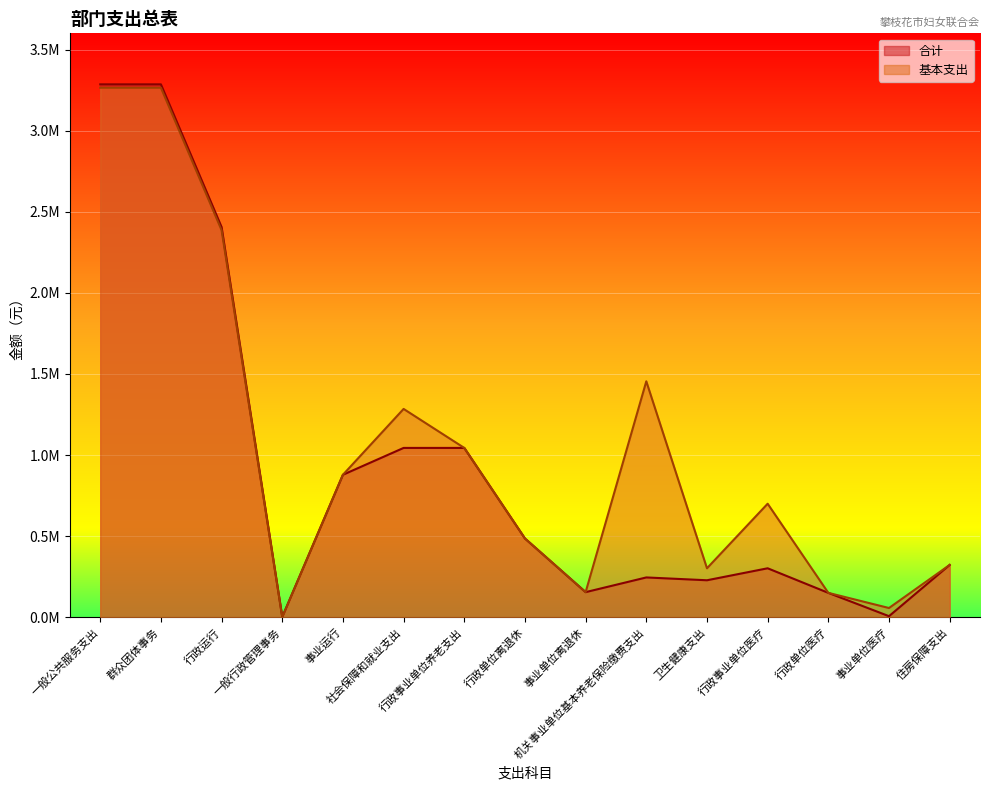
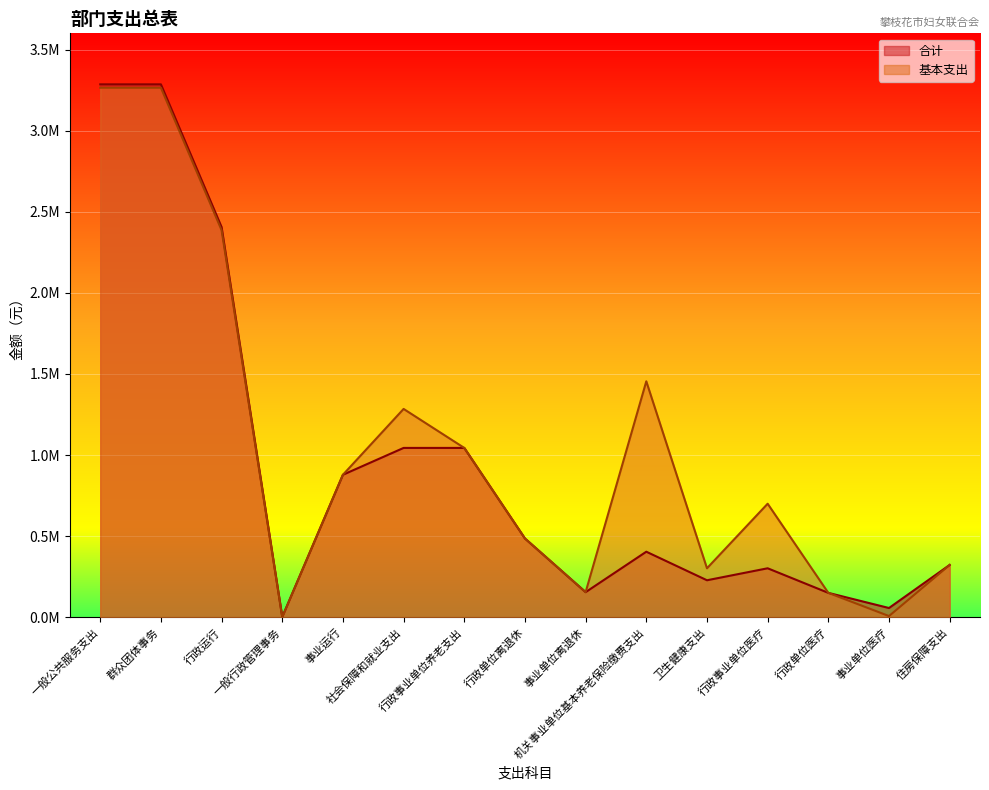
合计, 机关事业单位基本养老保险缴费支出: 250000 -> 400000
合计, 事业单位医疗: 10000 -> 60000
基本支出, 事业单位医疗: 60000 -> 10000
